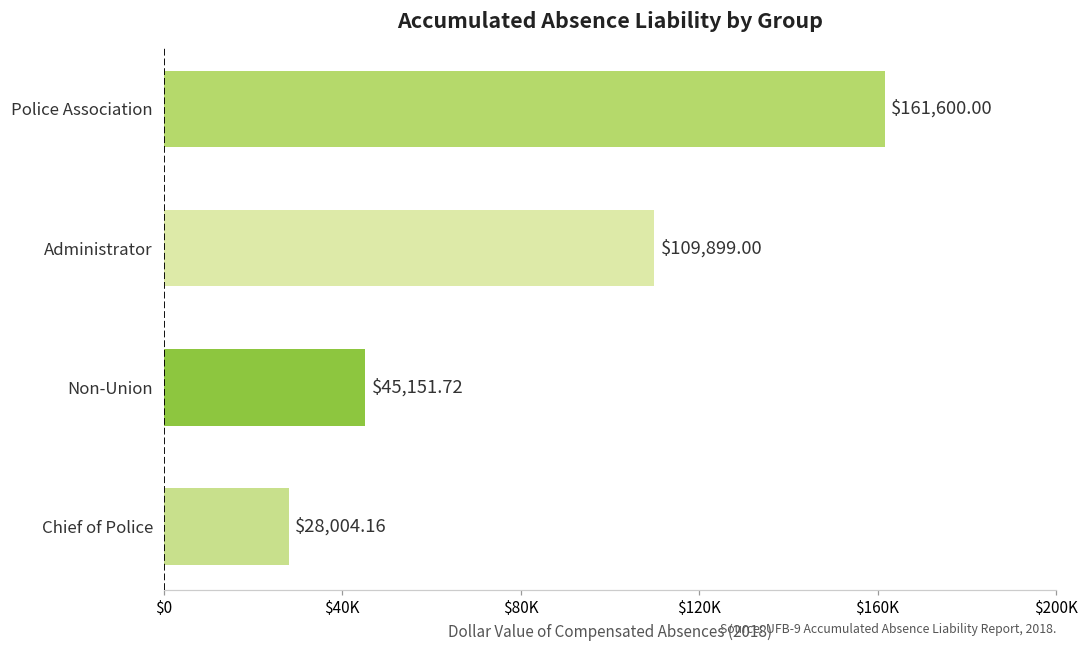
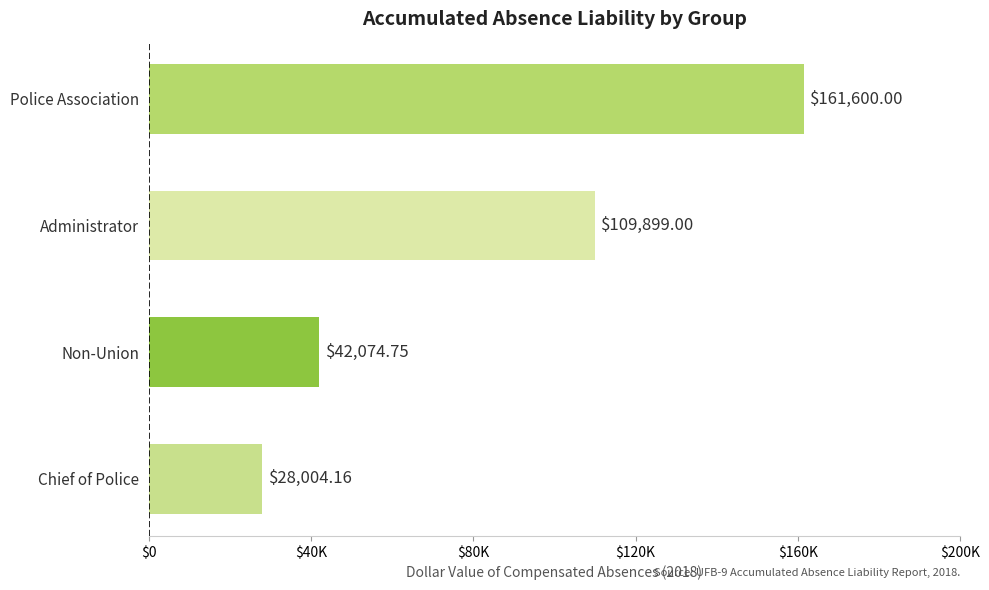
Non-Union: $45,151.72 -> $42,074.75
